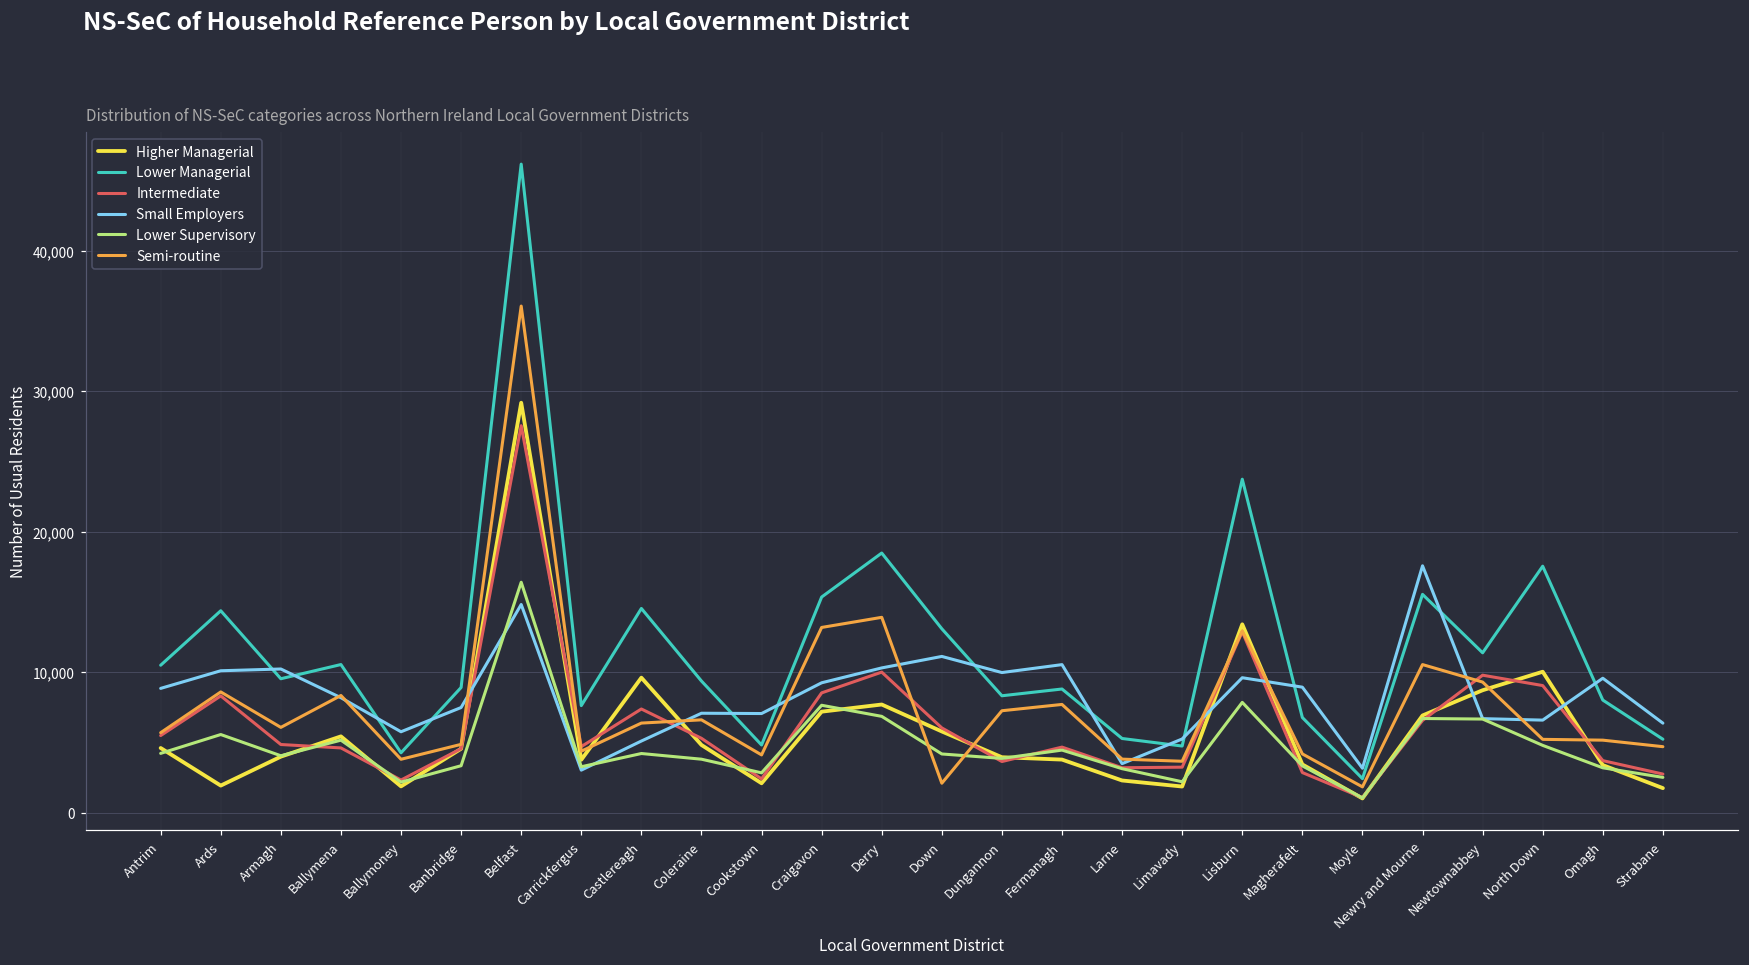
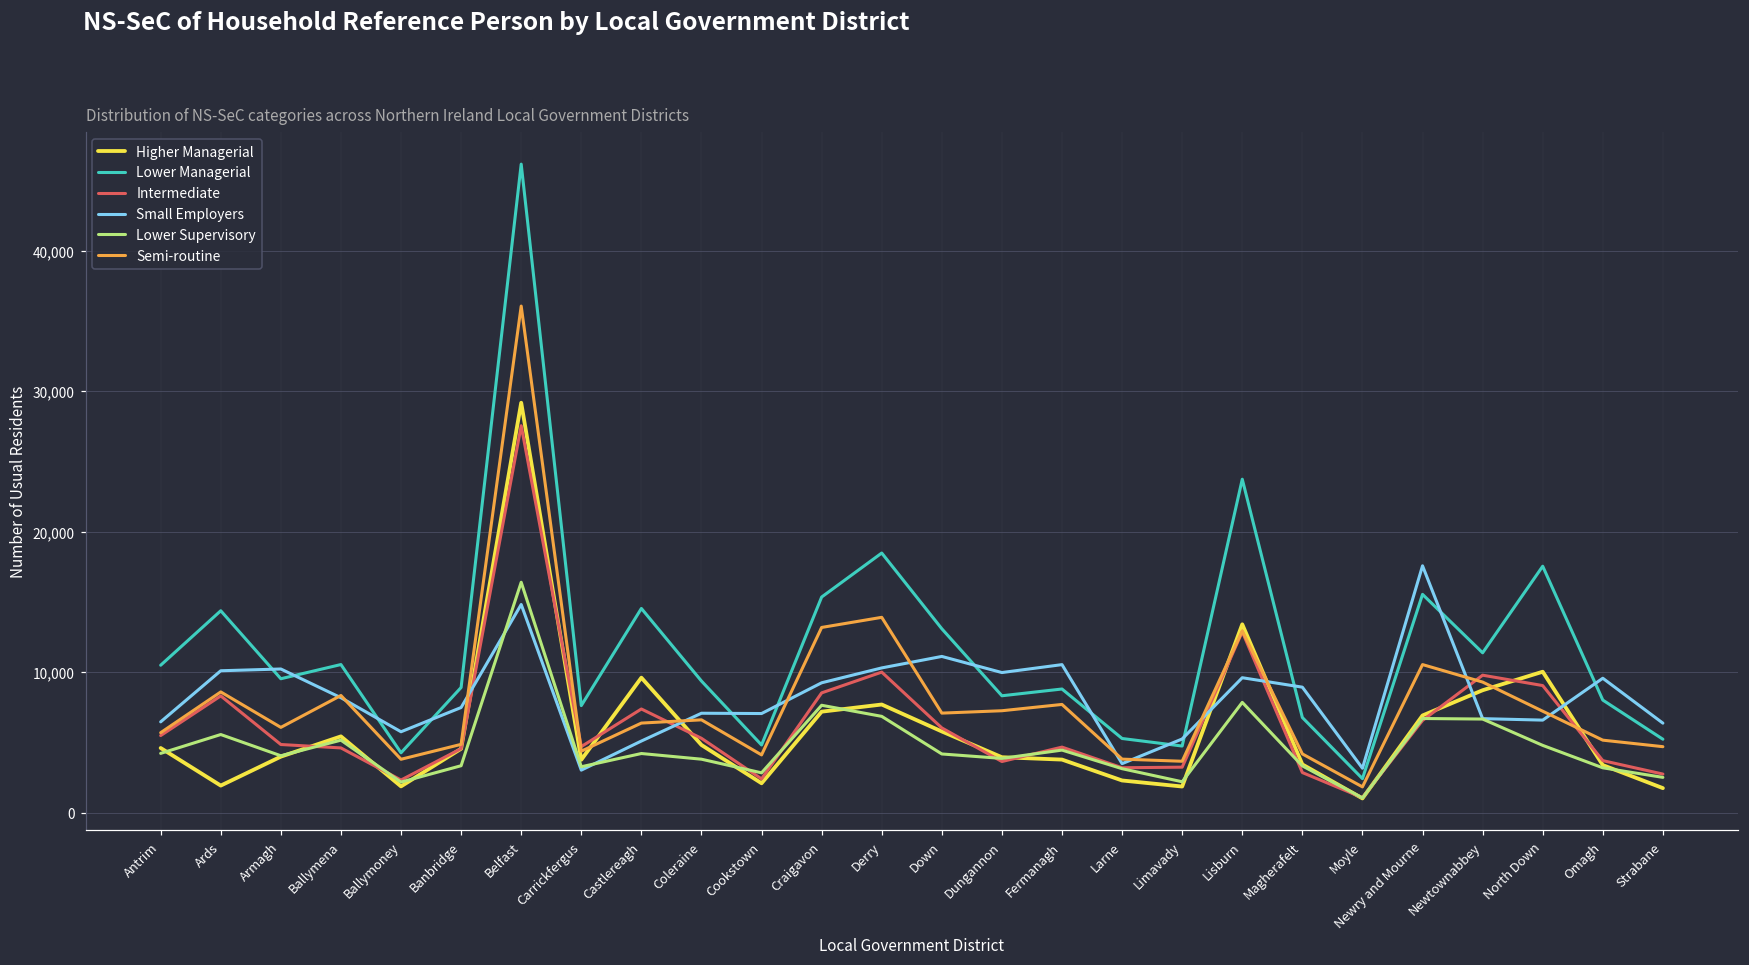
Small Employers, Antrim: 8,900 -> 6,500
Semi-routine, Down: 2,100 -> 7,100
Semi-routine, North Down: 5,200 -> 7,200
